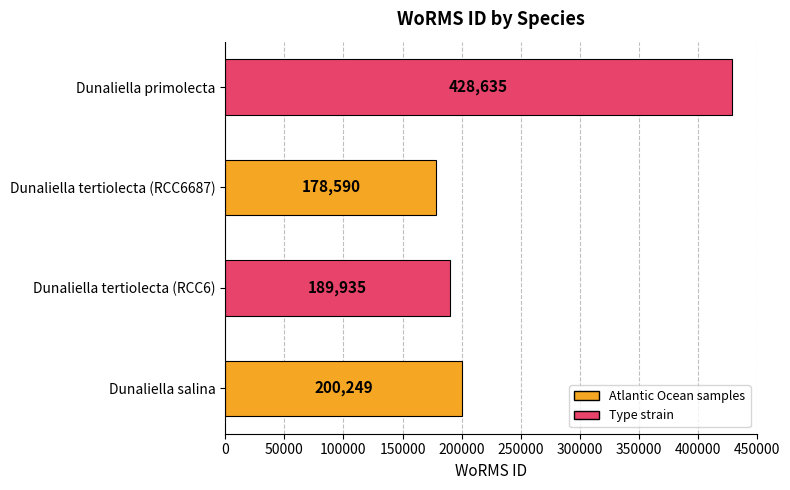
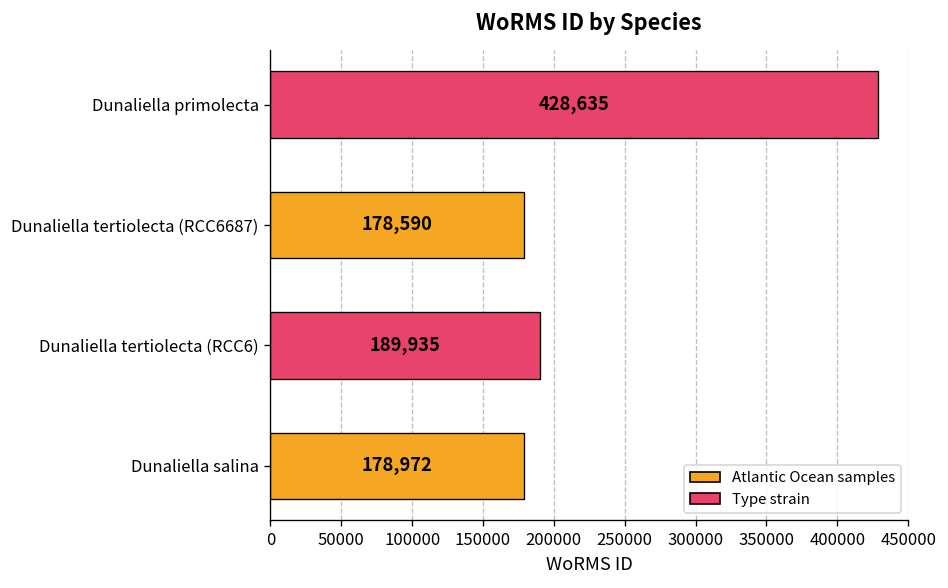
Dunaliella salina: 200,249 -> 178,972
